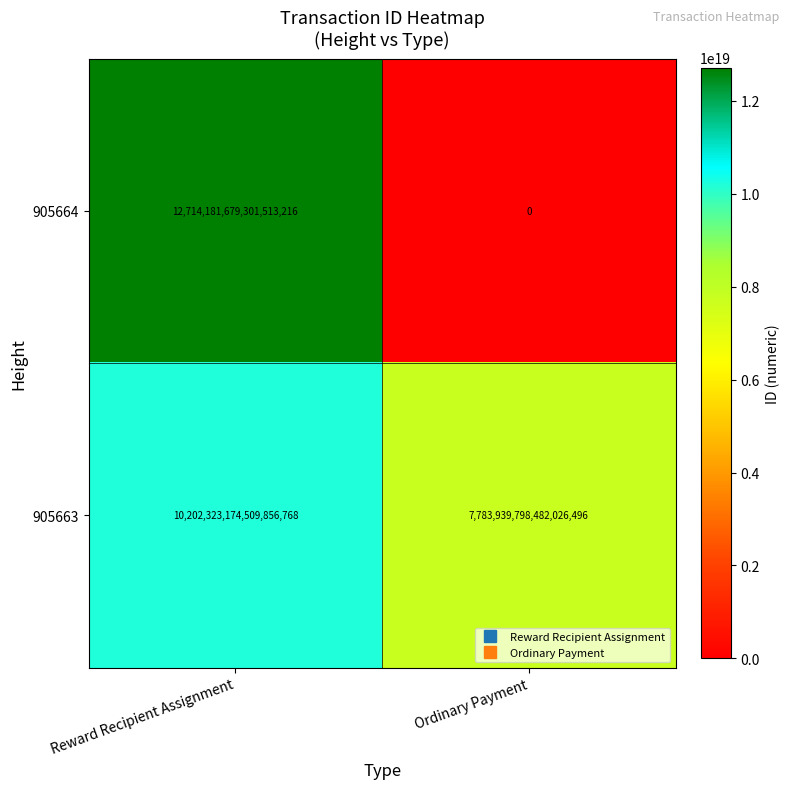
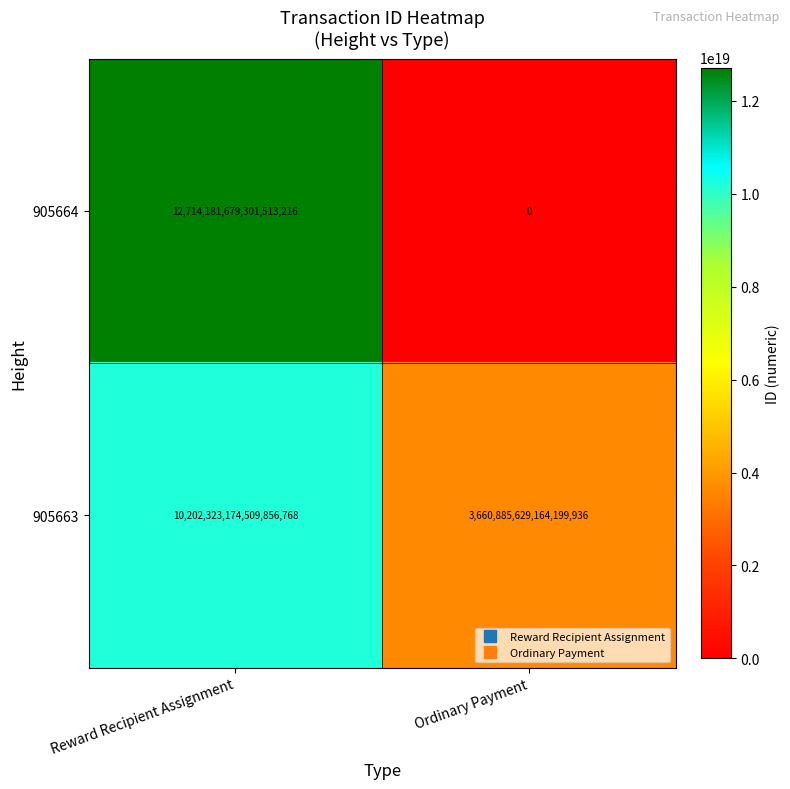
905663, Ordinary Payment: 7,783,939,798,482,026,496 -> 3,660,885,629,164,199,936
